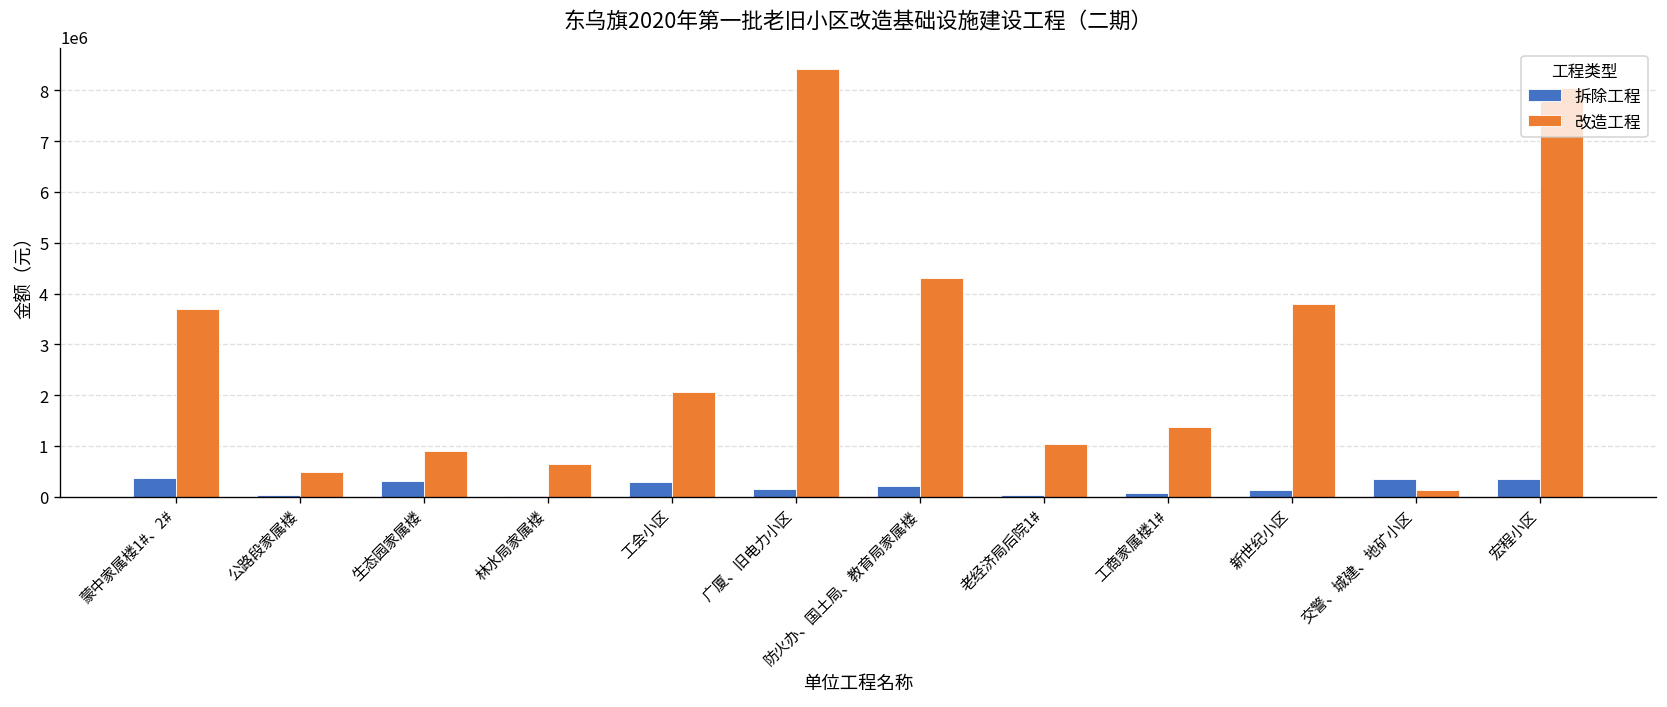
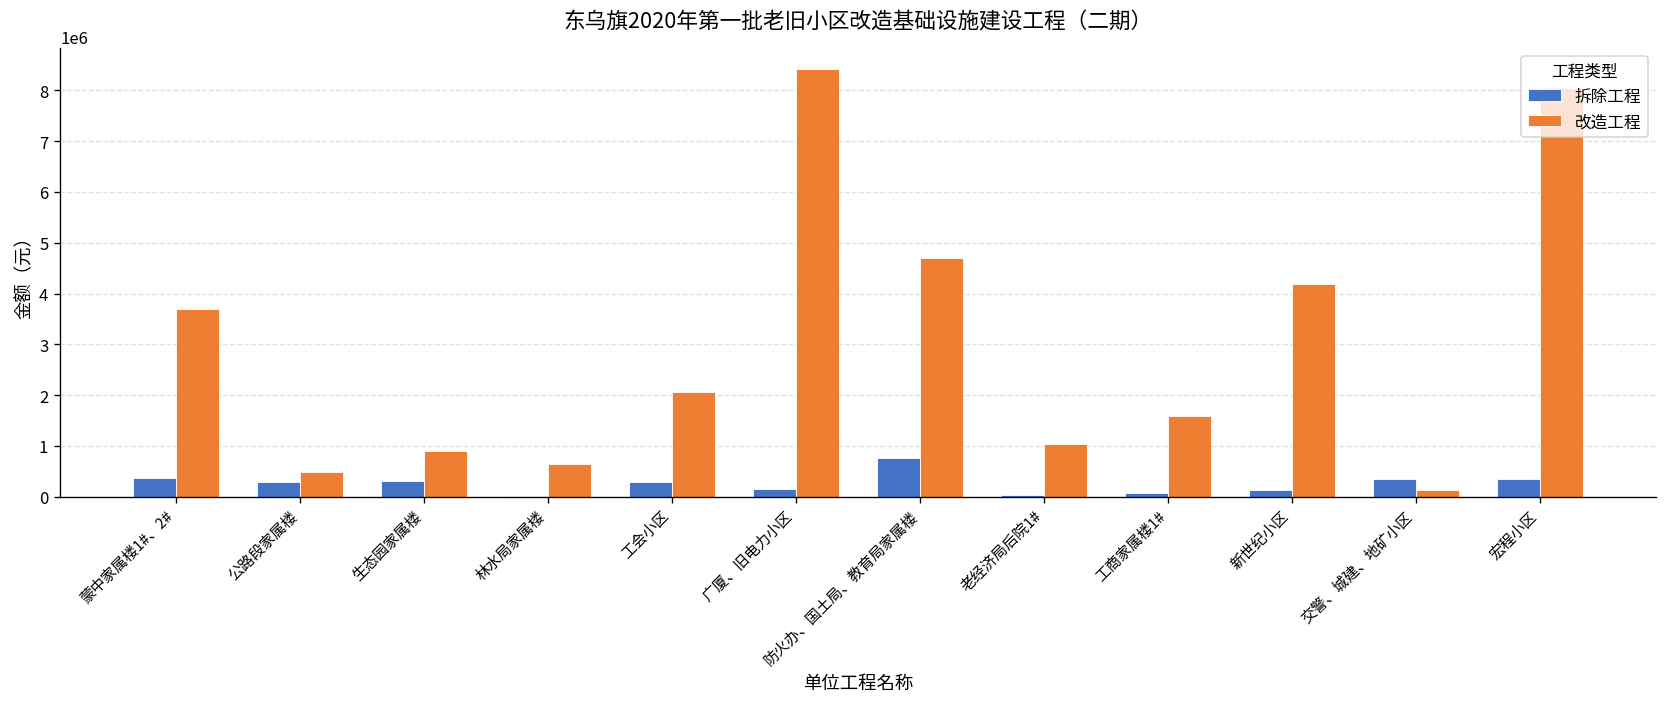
拆除工程, 公路段家属楼: 0 -> 300000
拆除工程, 防火办、国土局、教育局家属楼: 200000 -> 800000
改造工程, 防火办、国土局、教育局家属楼: 4300000 -> 4700000
改造工程, 工商家属楼1#: 1400000 -> 1600000
改造工程, 新世纪小区: 3800000 -> 4200000
